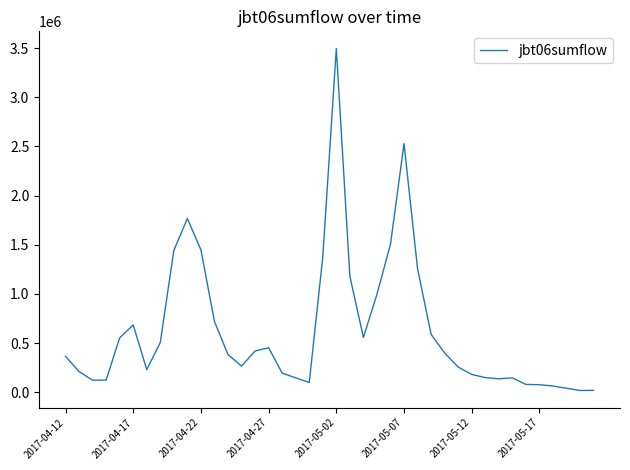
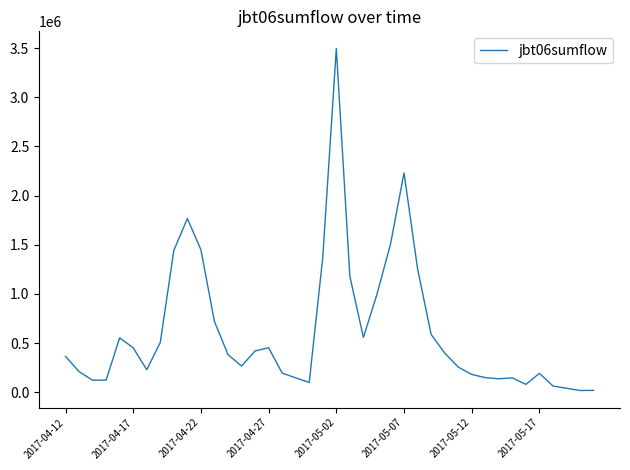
2017-04-17: 700000 -> 500000
2017-05-07: 2500000 -> 2200000
2017-05-17: 100000 -> 200000
